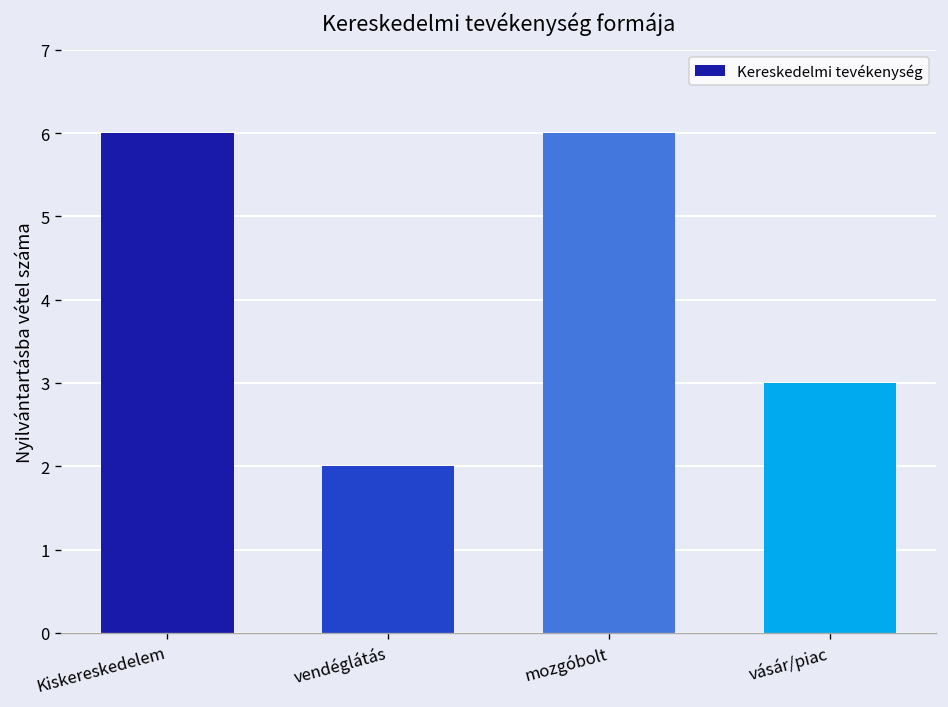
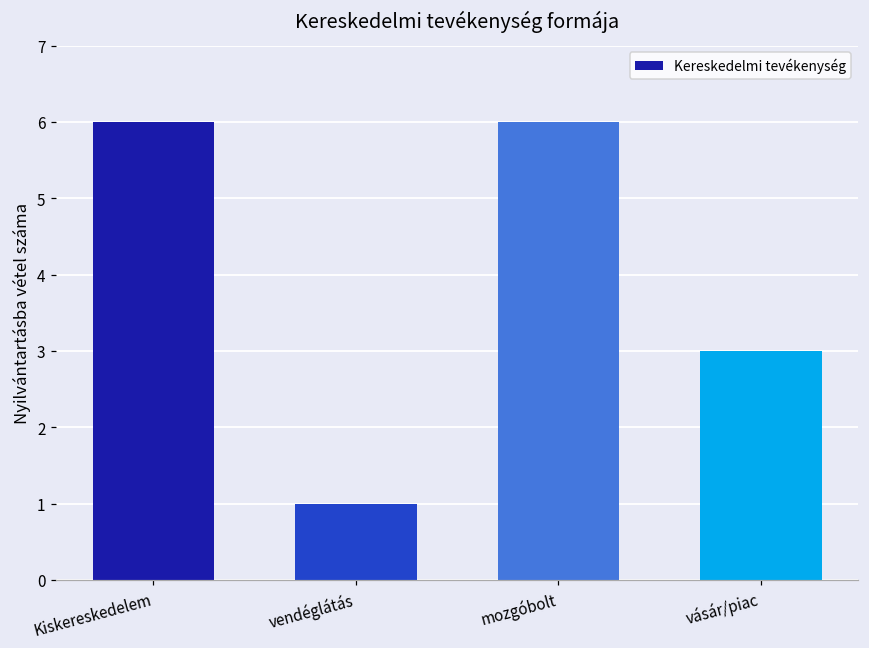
vendéglátás: 2 -> 1
